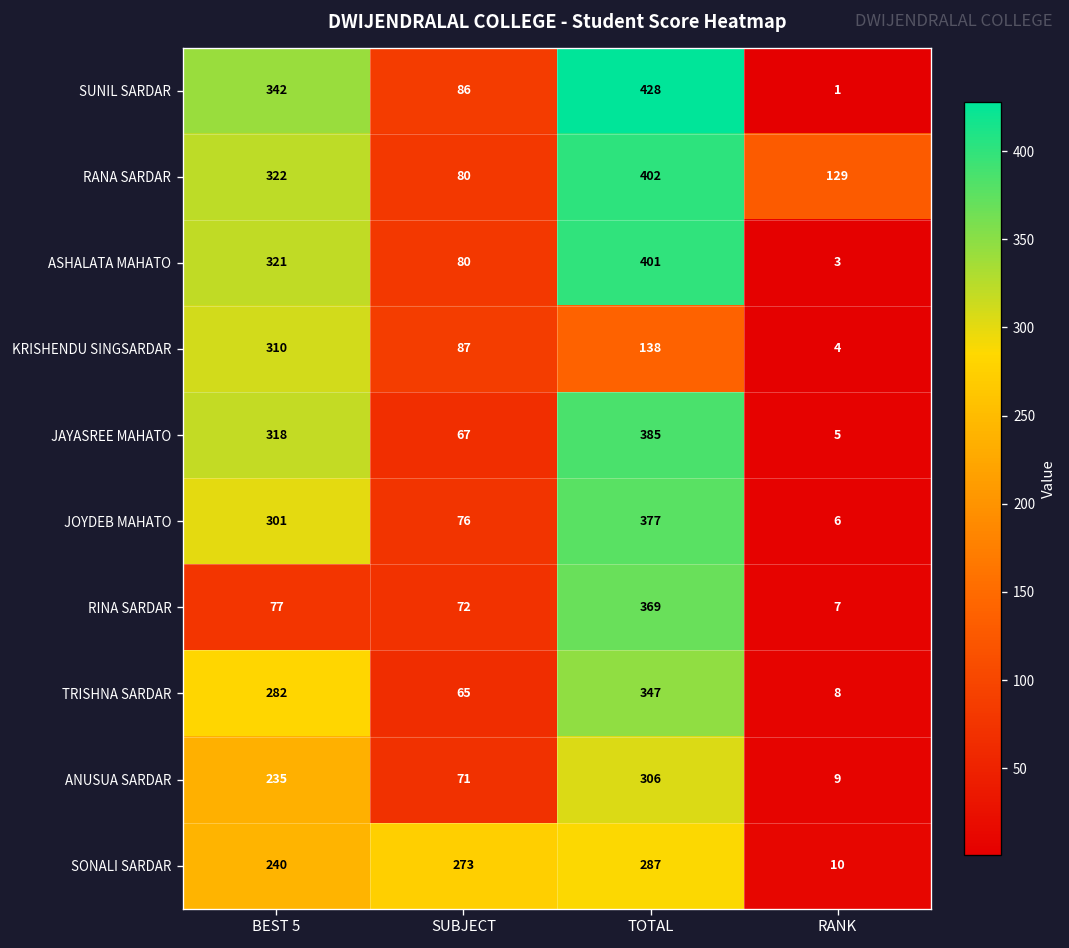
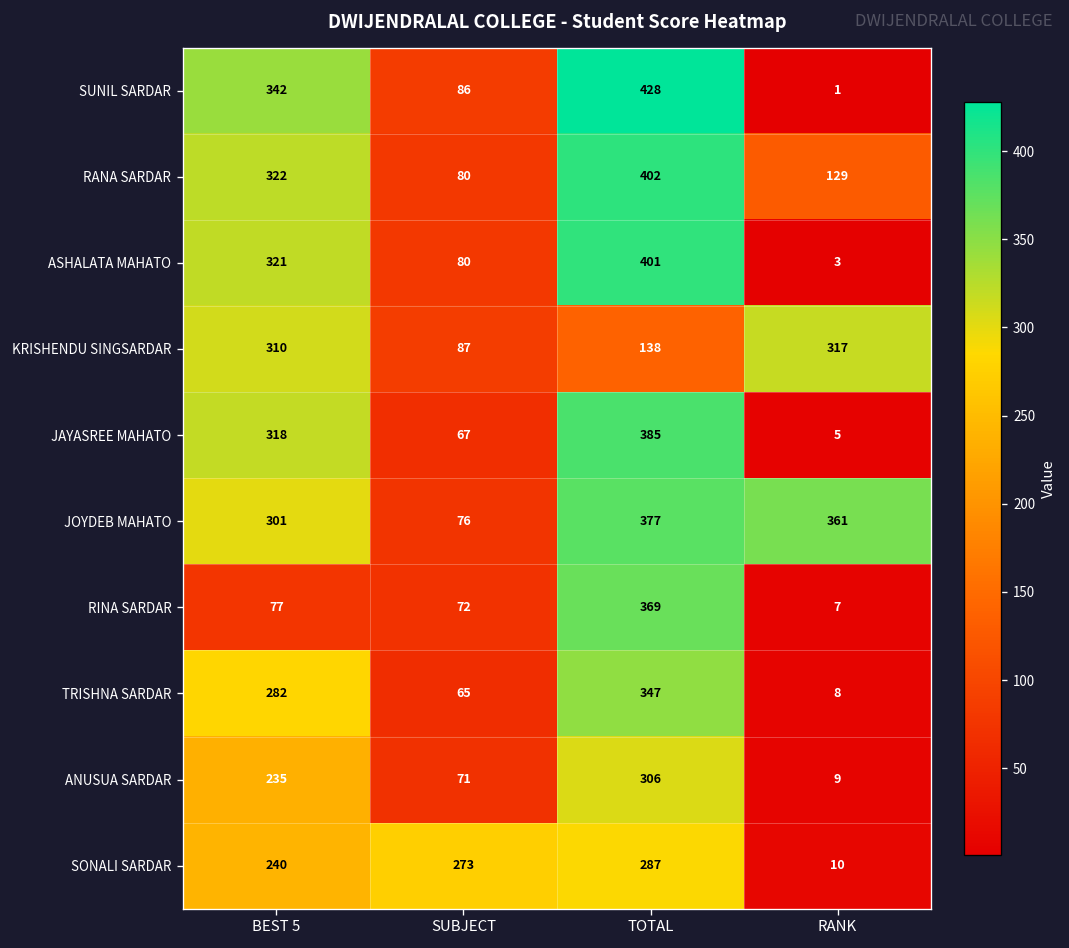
KRISHENDU SINGSARDAR, RANK: 4 -> 317
JOYDEB MAHATO, RANK: 6 -> 361
